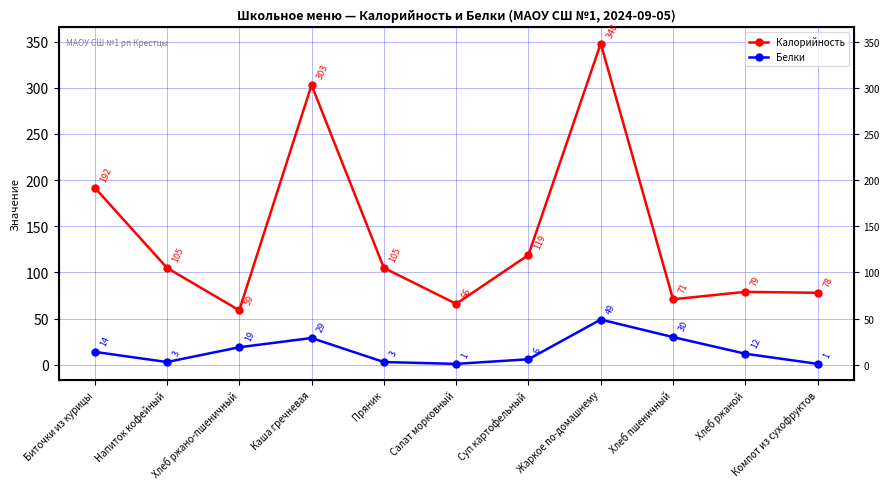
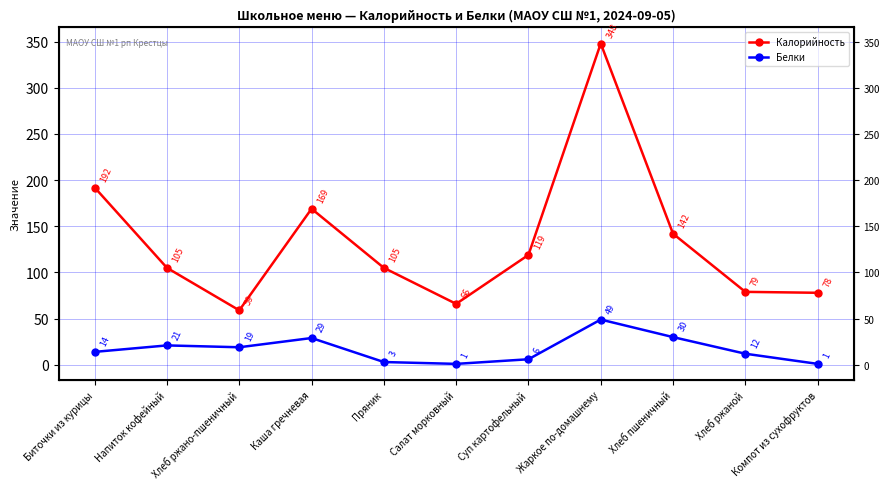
Белки, Напиток кофейный: 3 -> 21
Калорийность, Каша гречневая: 303 -> 169
Калорийность, Хлеб пшеничный: 71 -> 142
